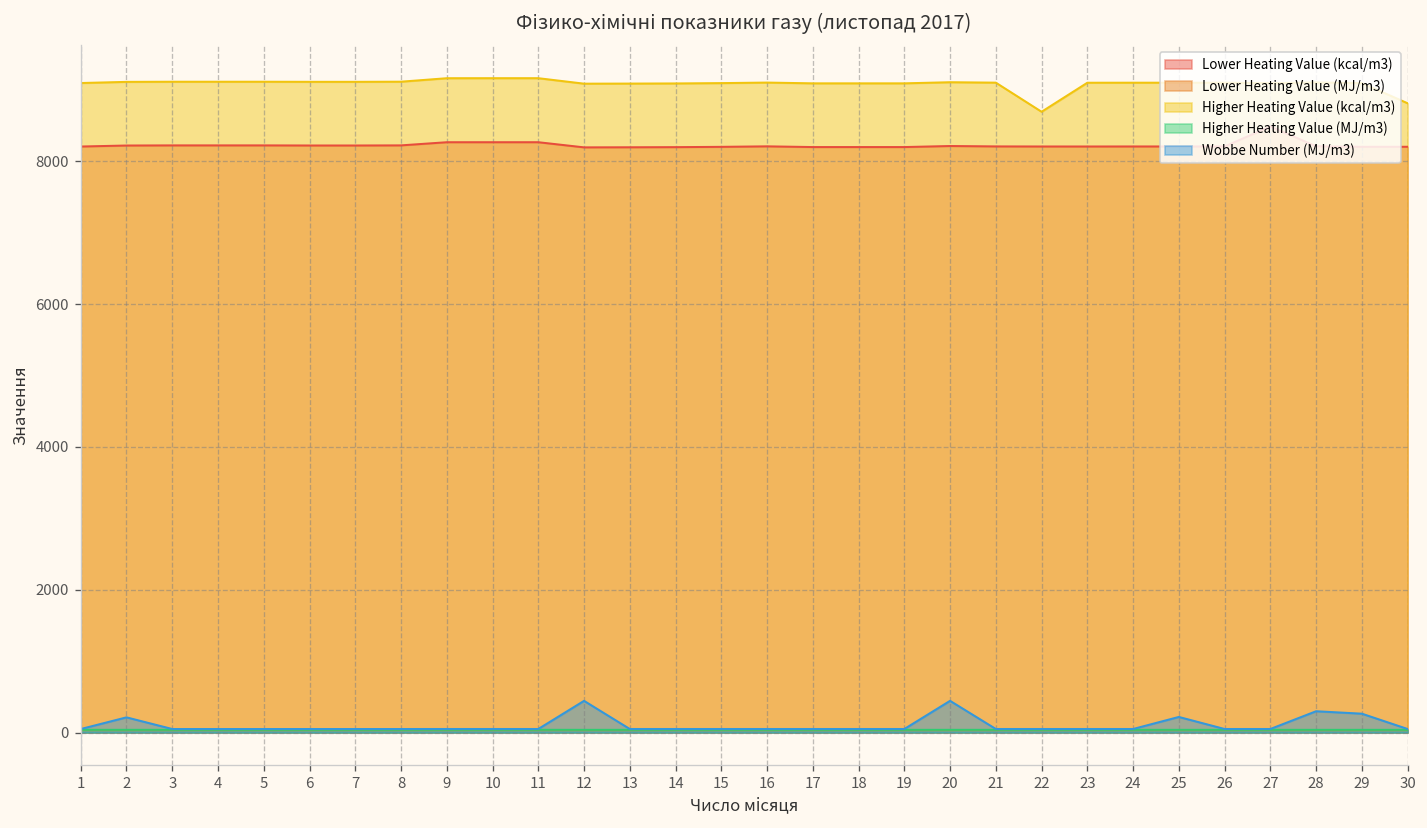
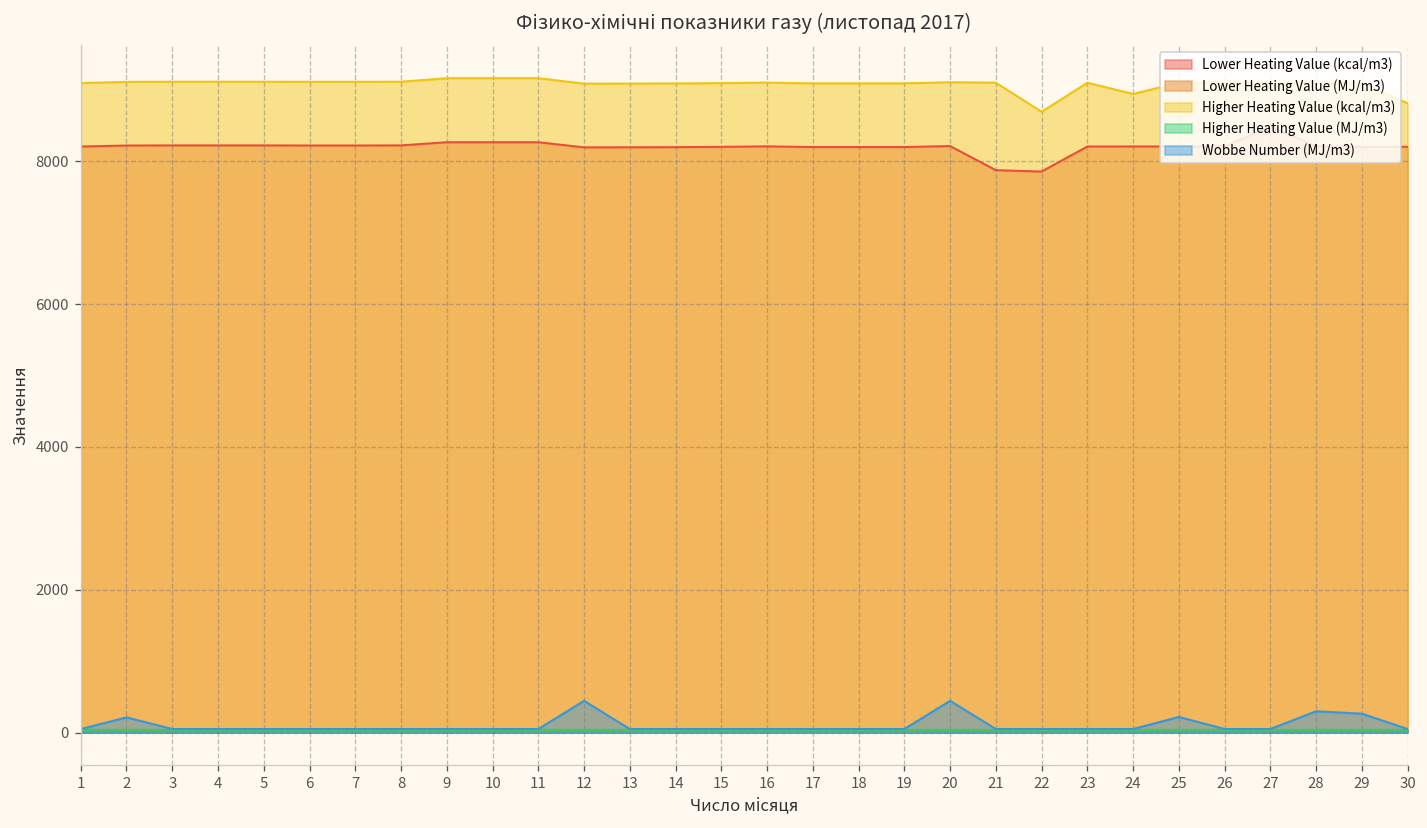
Lower Heating Value (kcal/m3), 21: 8200 -> 7900
Lower Heating Value (kcal/m3), 22: 8200 -> 7900
Higher Heating Value (kcal/m3), 24: 9100 -> 8900
